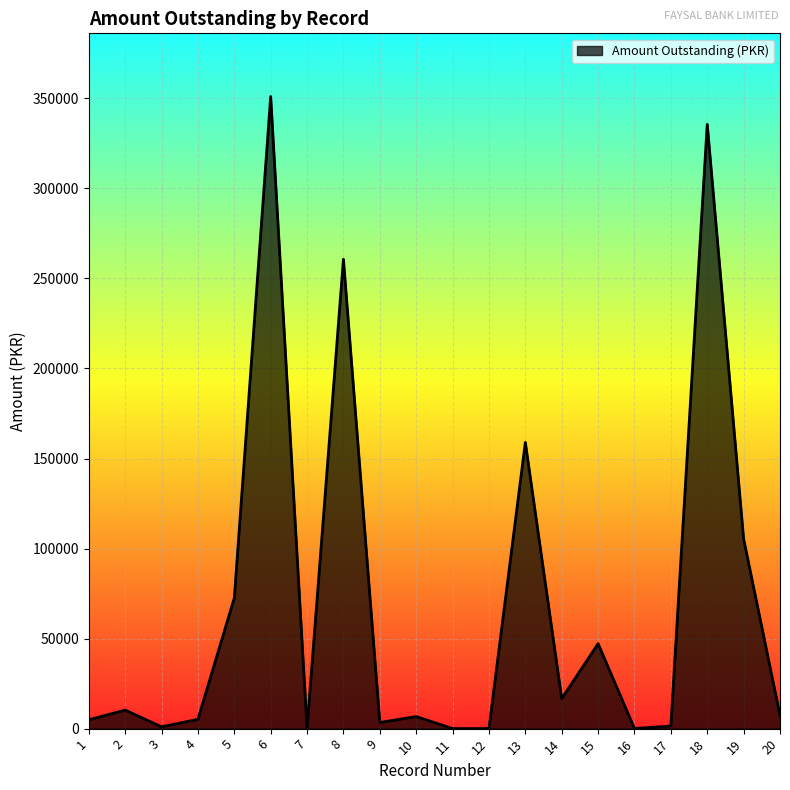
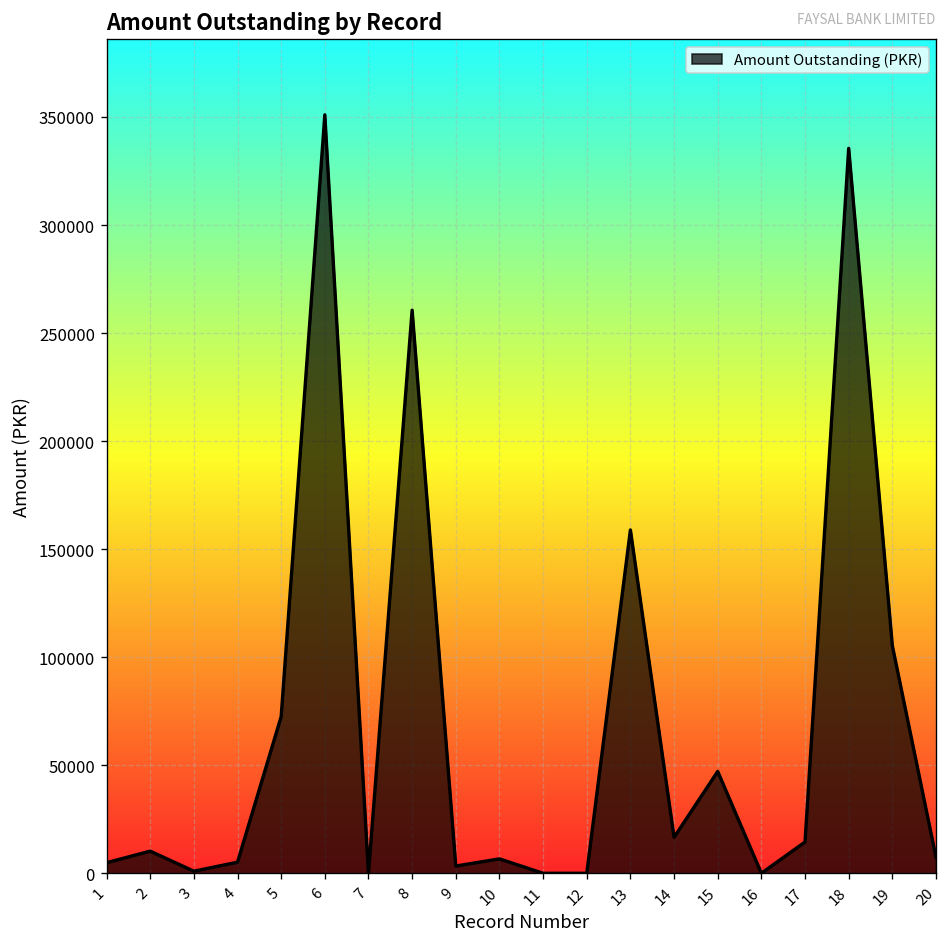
17: 1000 -> 15000
